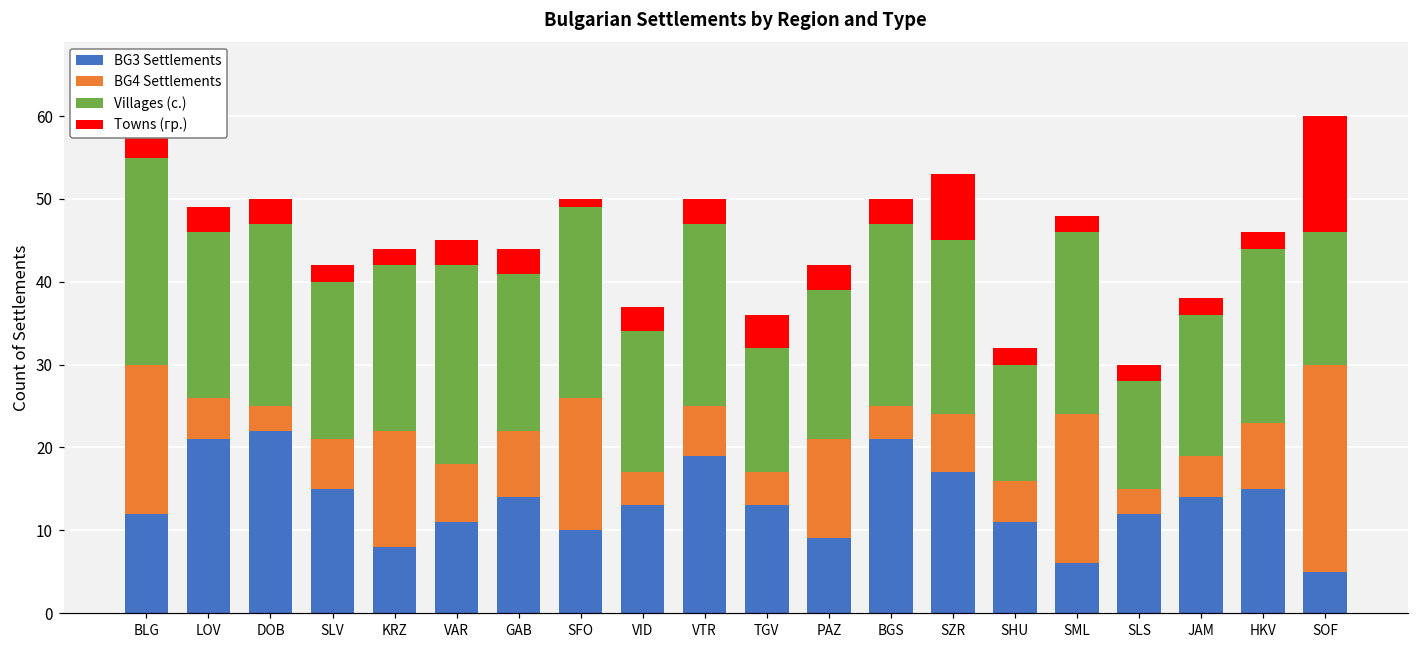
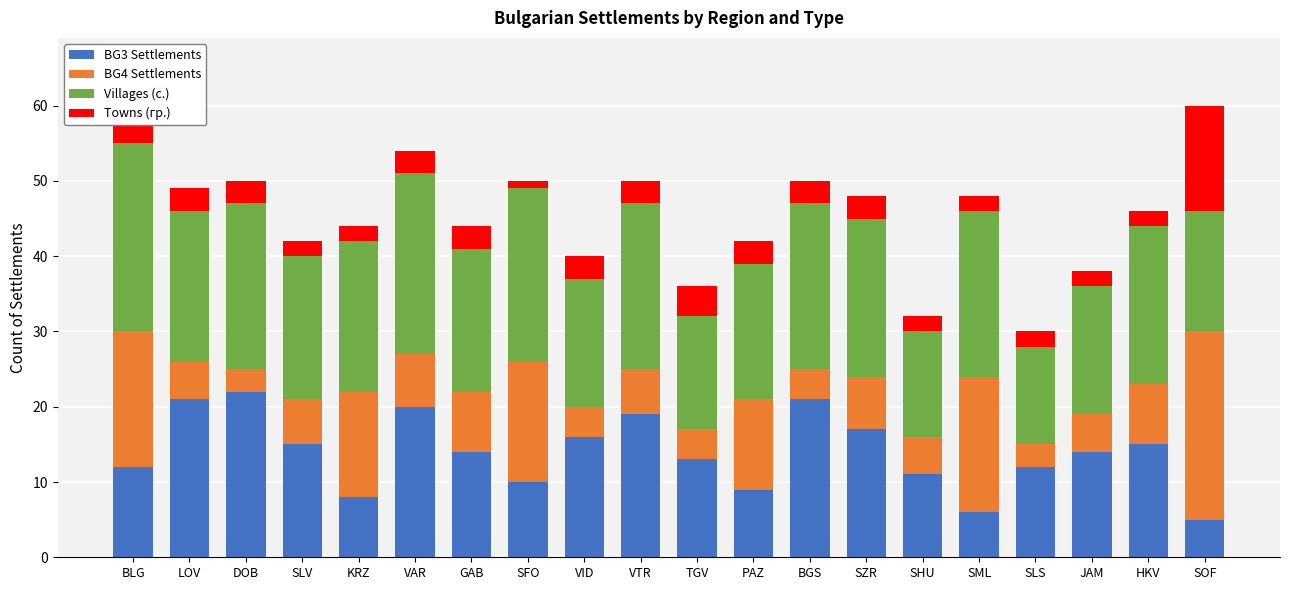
BG3 Settlements, VAR: 11 -> 20
BG3 Settlements, VID: 13 -> 16
Towns (гр.), SZR: 8 -> 3
